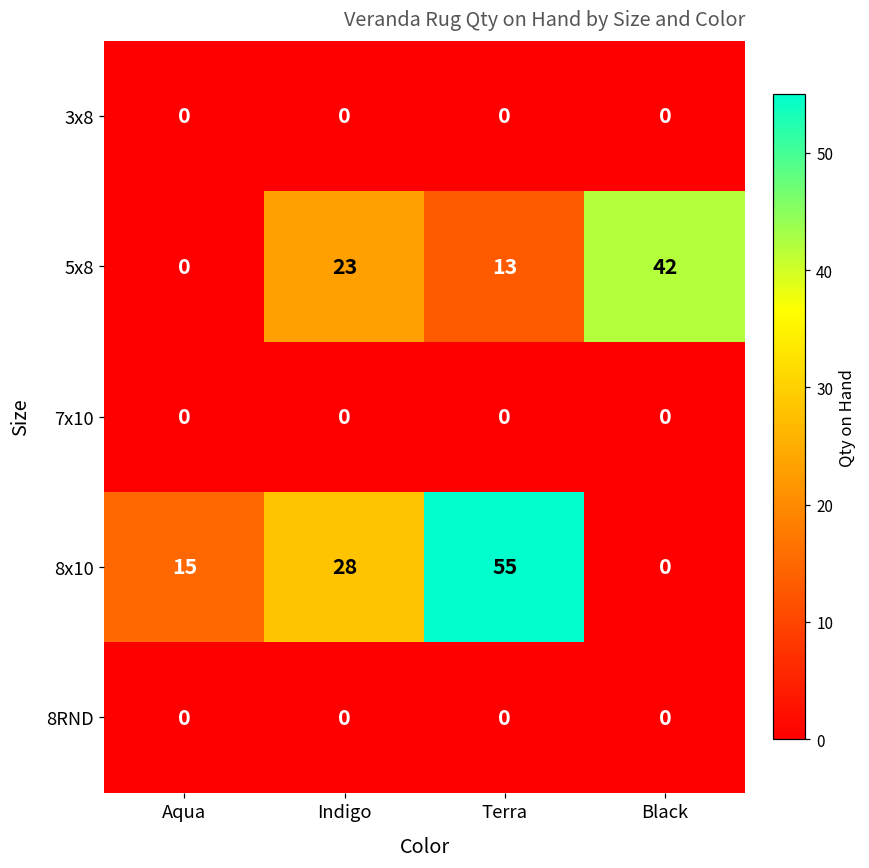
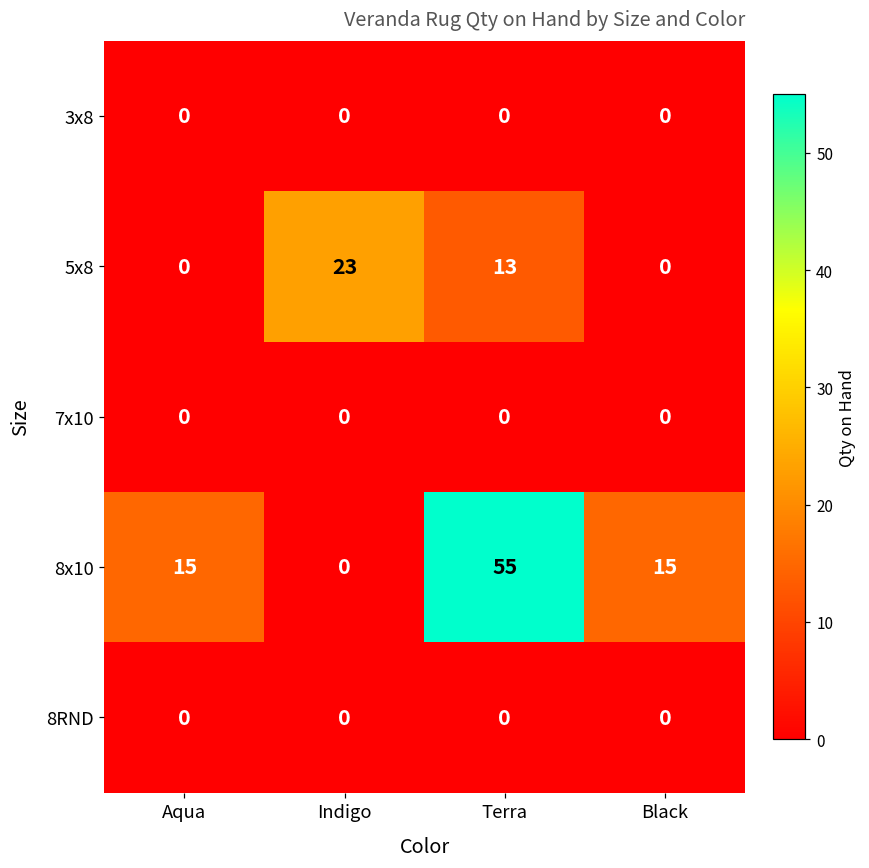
5x8, Black: 42 -> 0
8x10, Indigo: 28 -> 0
8x10, Black: 0 -> 15
